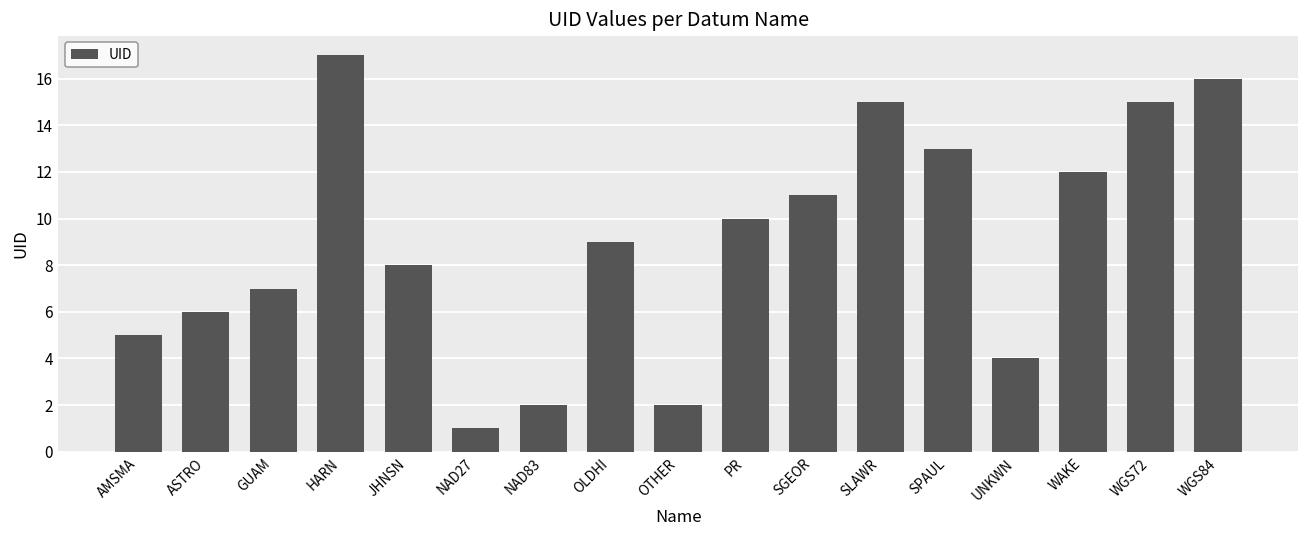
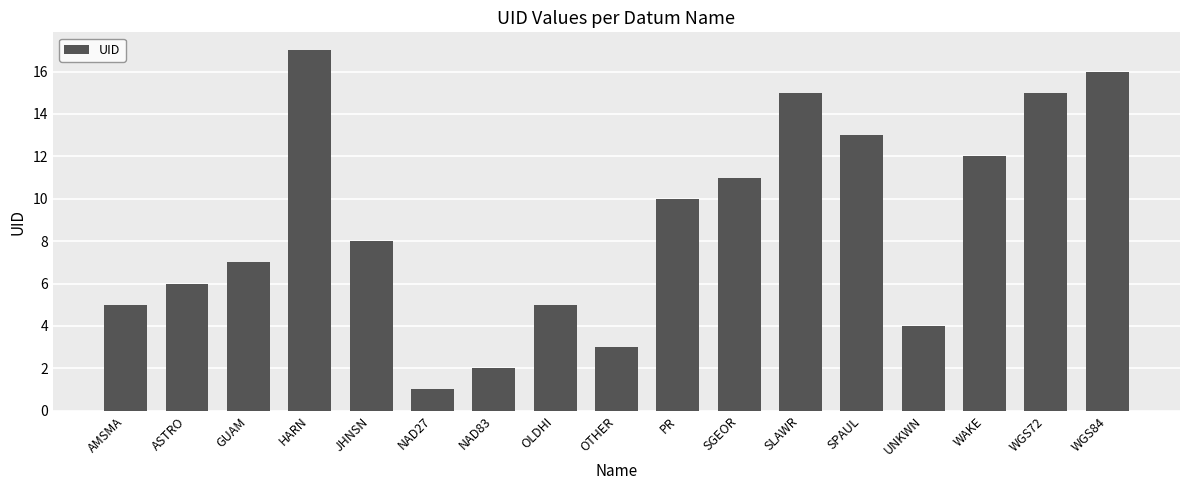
OLDHI: 9 -> 5
OTHER: 2 -> 3
